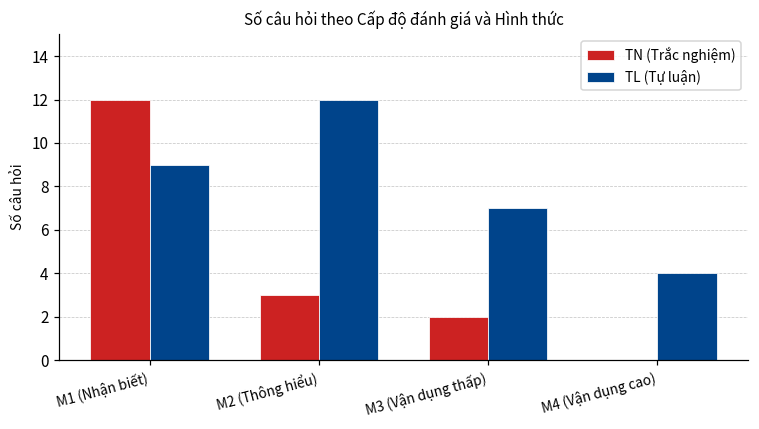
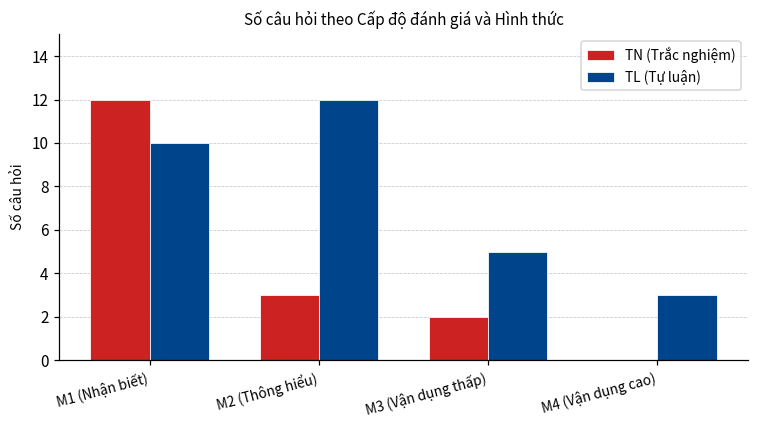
TL (Tự luận), M1 (Nhận biết): 9 -> 10
TL (Tự luận), M3 (Vận dụng thấp): 7 -> 5
TL (Tự luận), M4 (Vận dụng cao): 4 -> 3
